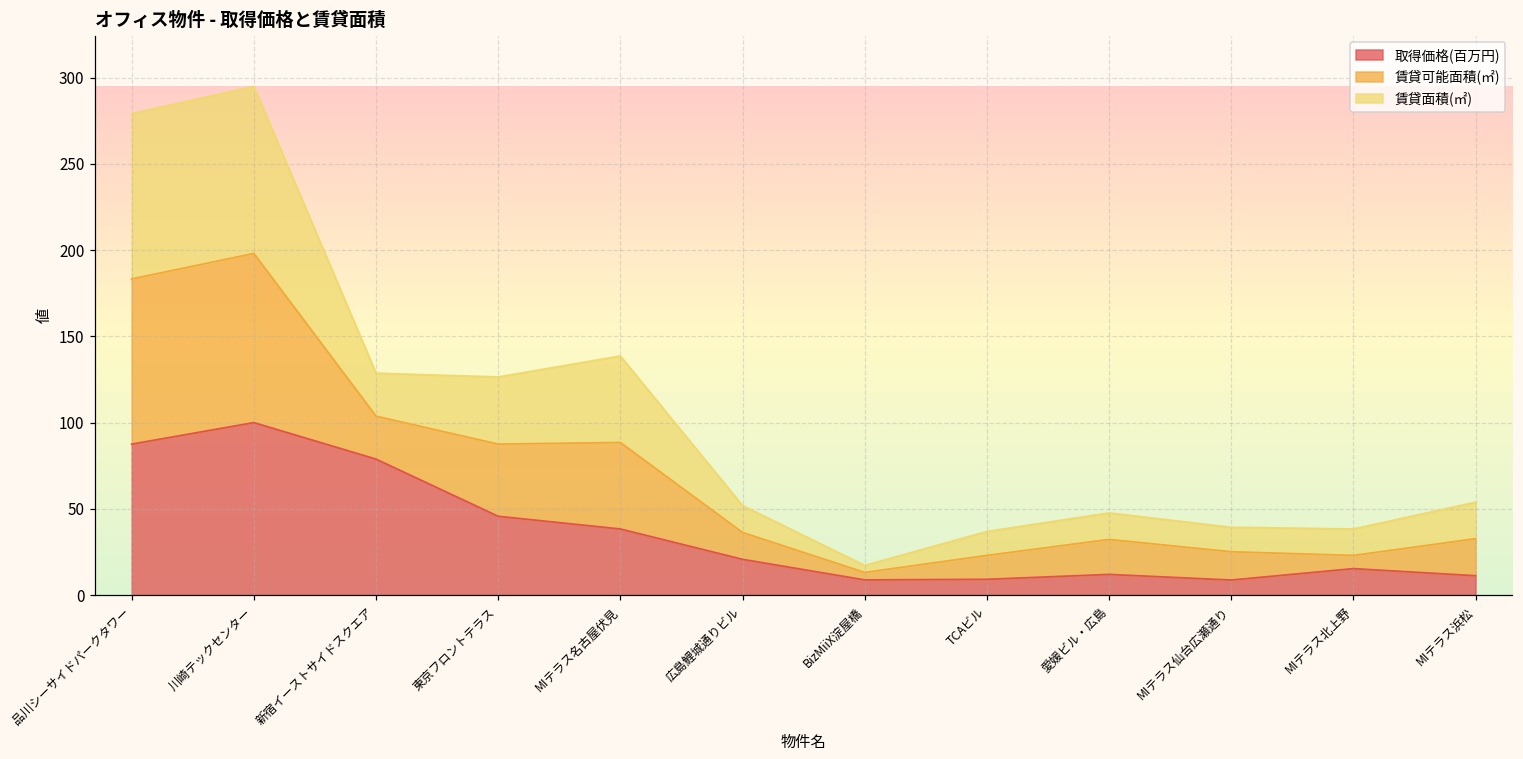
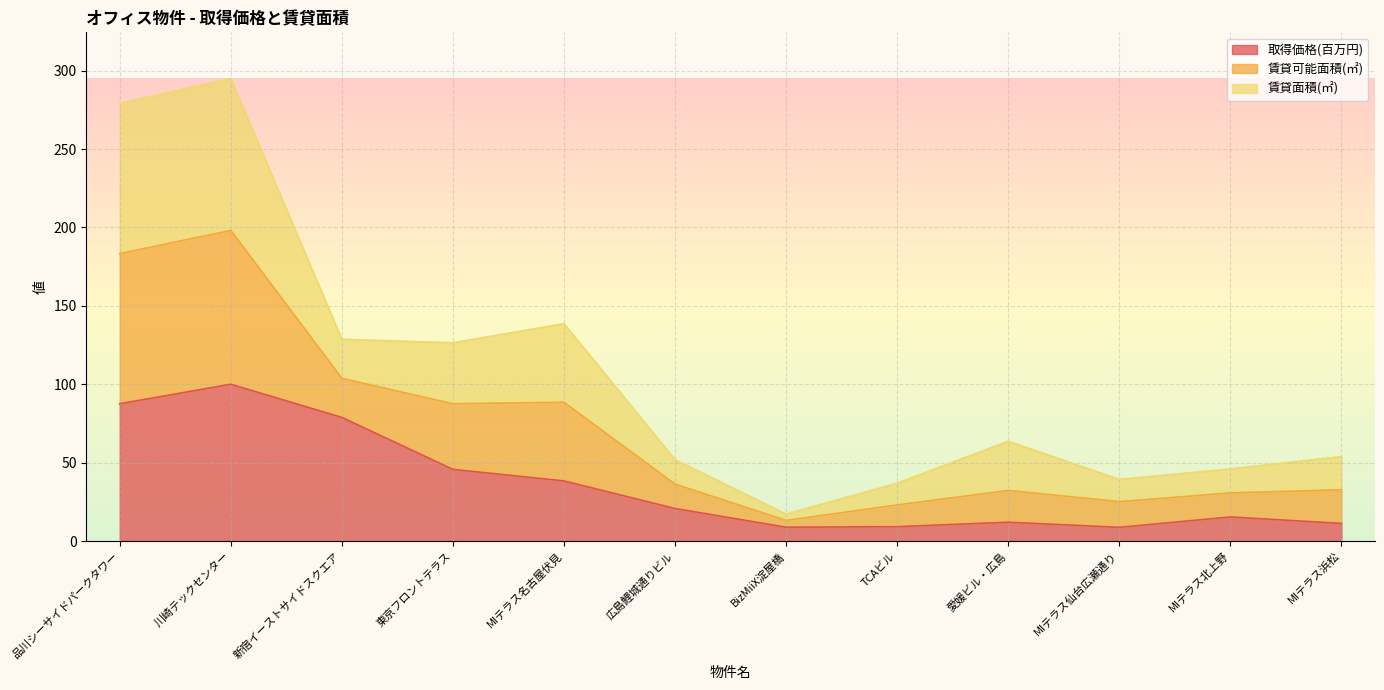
賃貸面積(㎡), 愛媛ビル・広島: 15 -> 31
賃貸可能面積(㎡), MIテラス北上野: 8 -> 15
